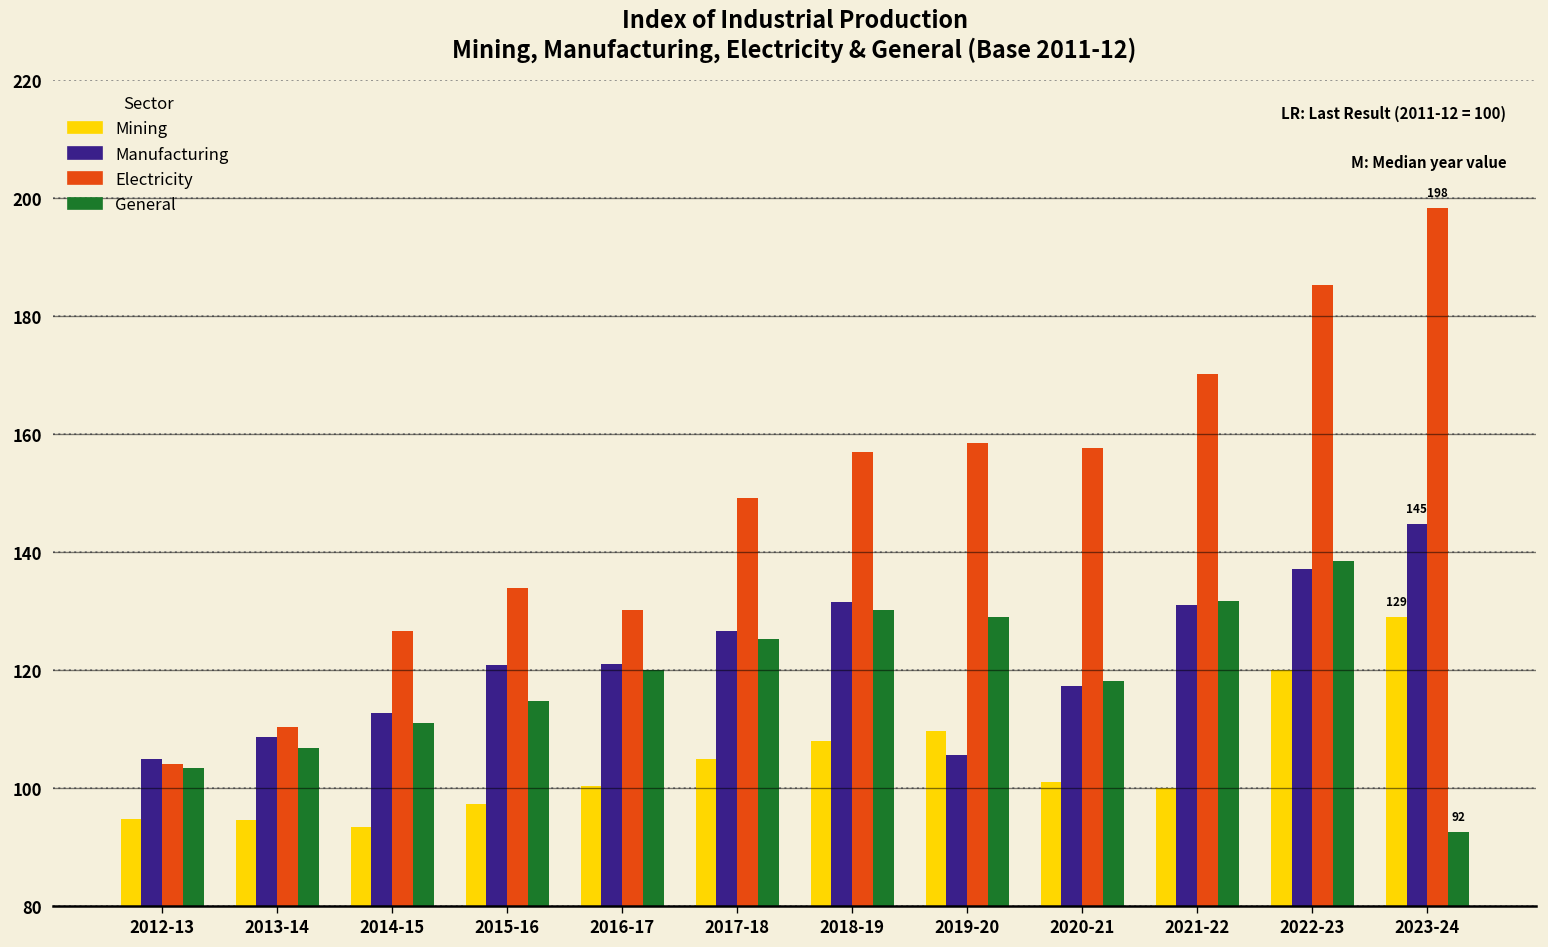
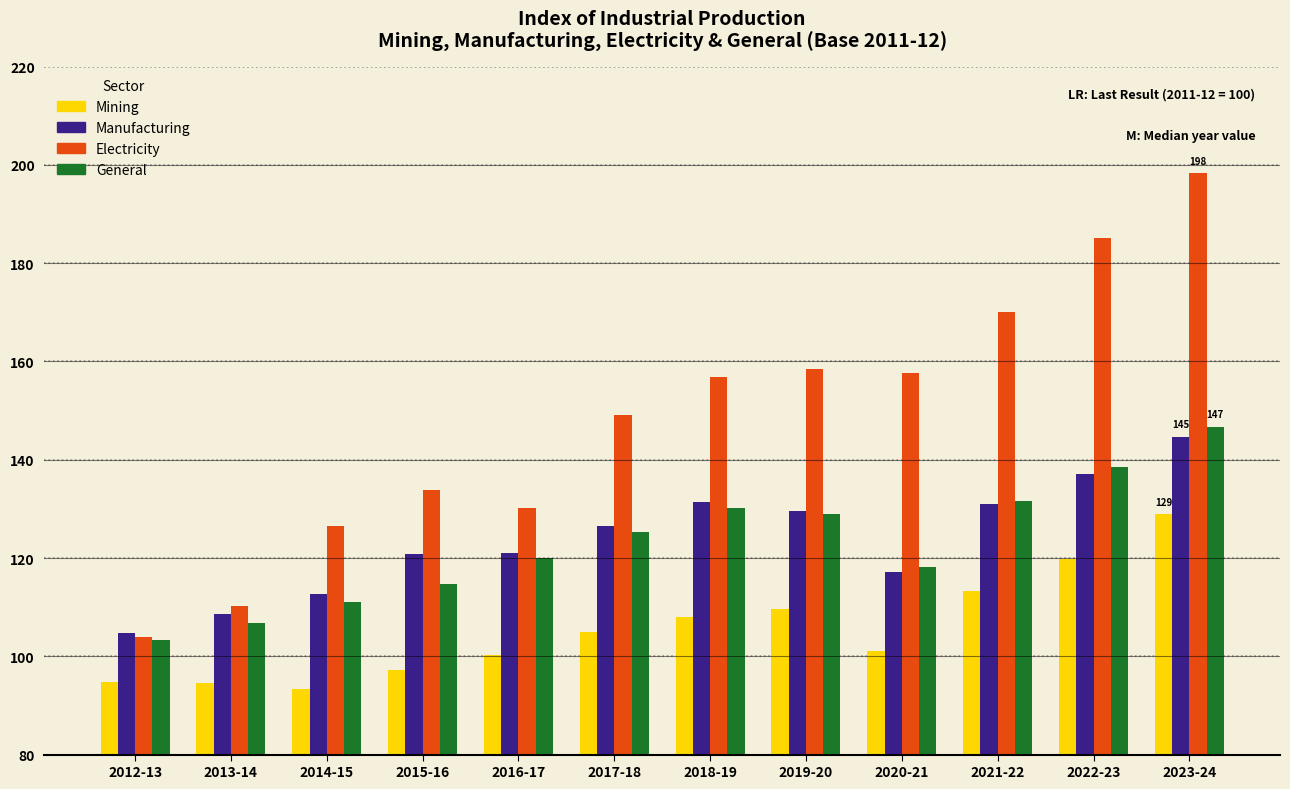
Manufacturing, 2019-20: 106 -> 130
Mining, 2021-22: 100 -> 113
General, 2023-24: 92 -> 147
